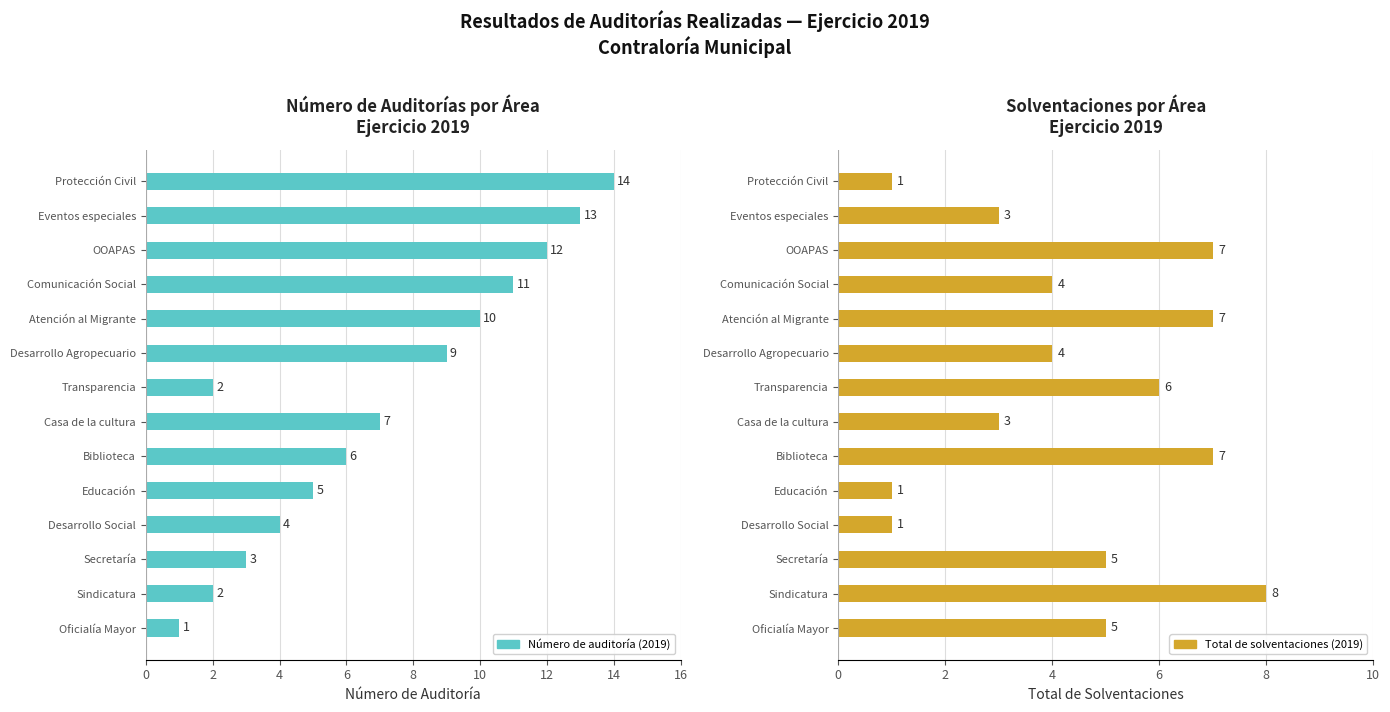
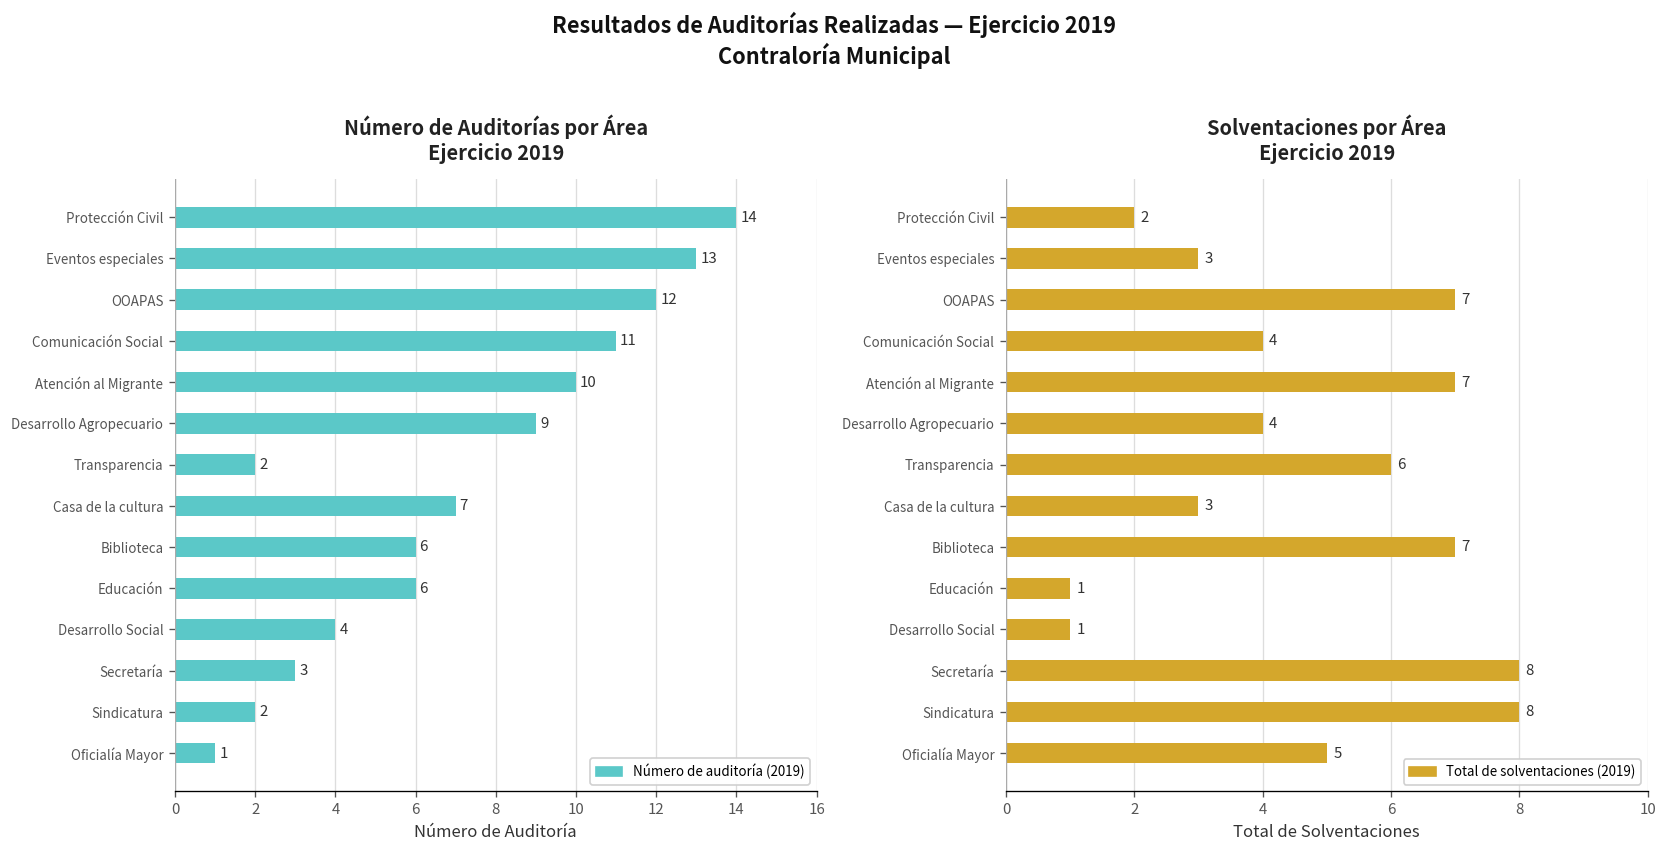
Número de Auditorías por Área Ejercicio 2019, Educación: 5 -> 6
Solventaciones por Área Ejercicio 2019, Protección Civil: 1 -> 2
Solventaciones por Área Ejercicio 2019, Secretaría: 5 -> 8
